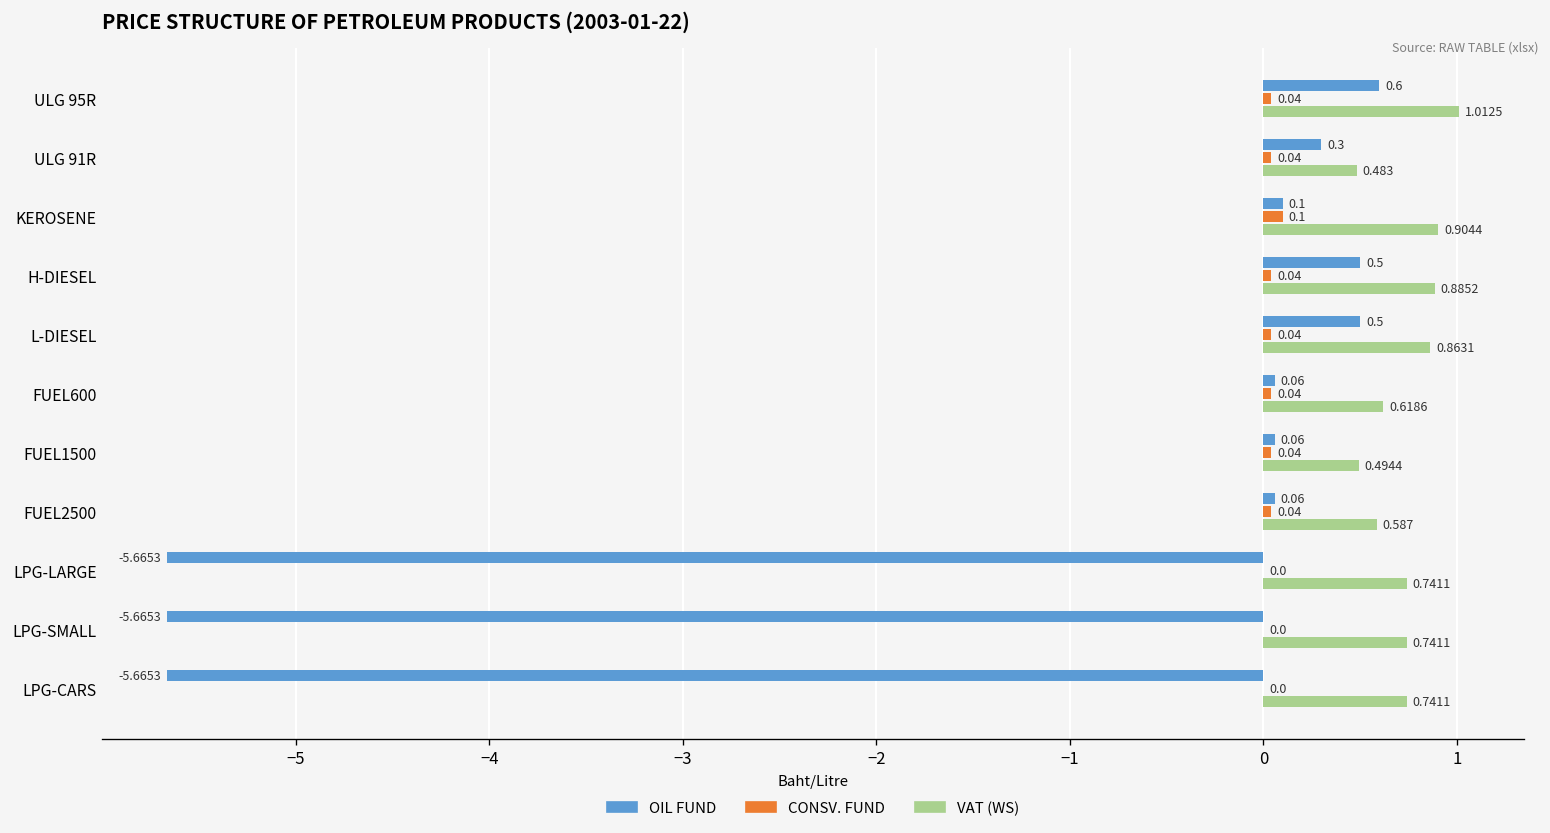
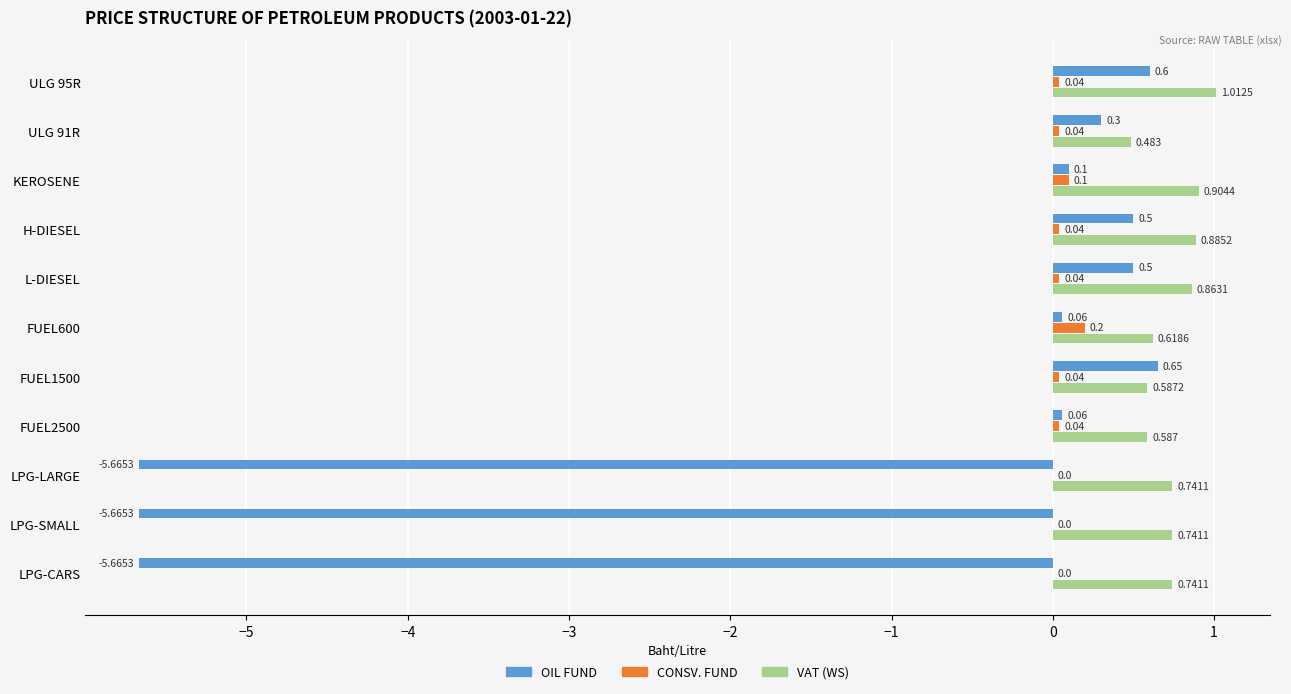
CONSV. FUND, FUEL600: 0.04 -> 0.2
OIL FUND, FUEL1500: 0.06 -> 0.65
VAT (WS), FUEL1500: 0.4944 -> 0.5872
